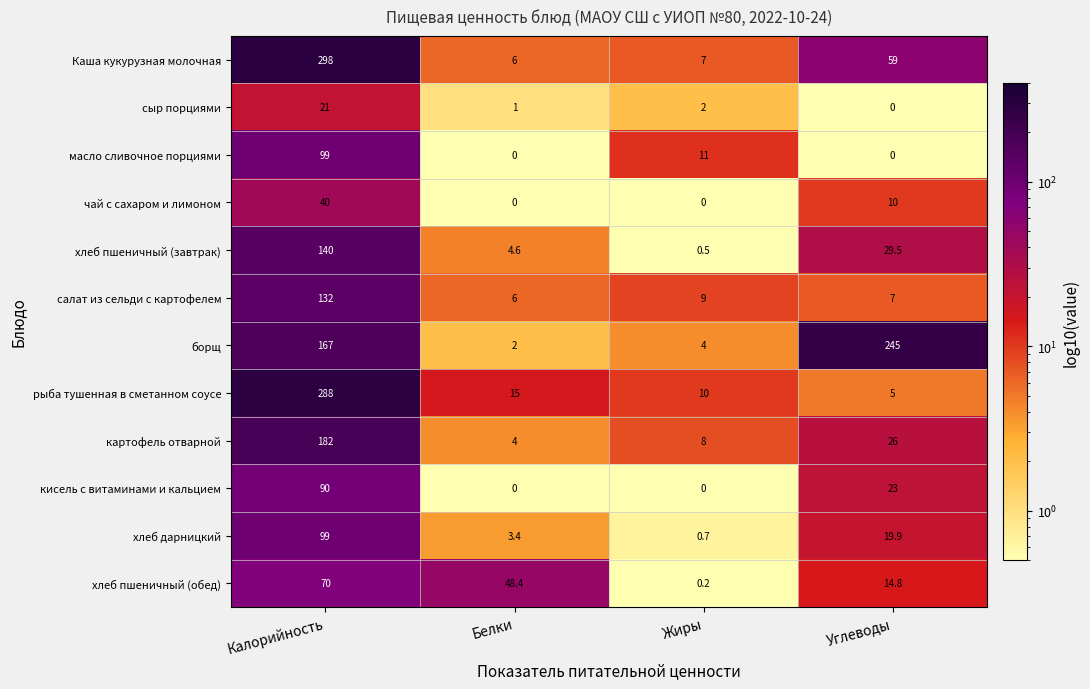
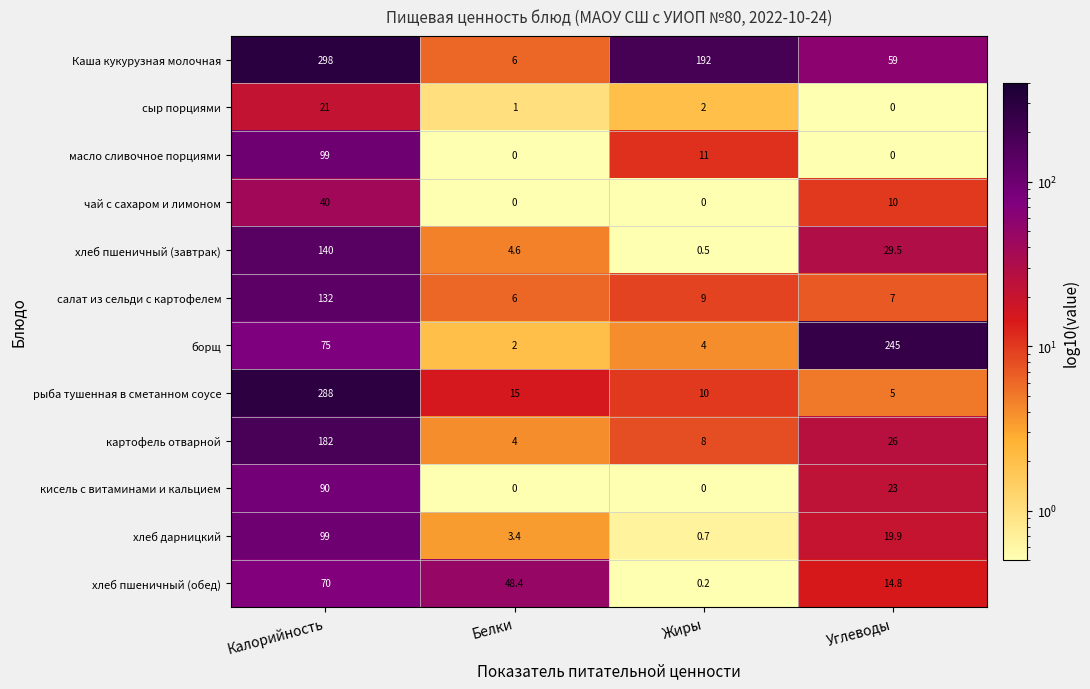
Каша кукурузная молочная, Жиры: 7 -> 192
борщ, Калорийность: 167 -> 75
